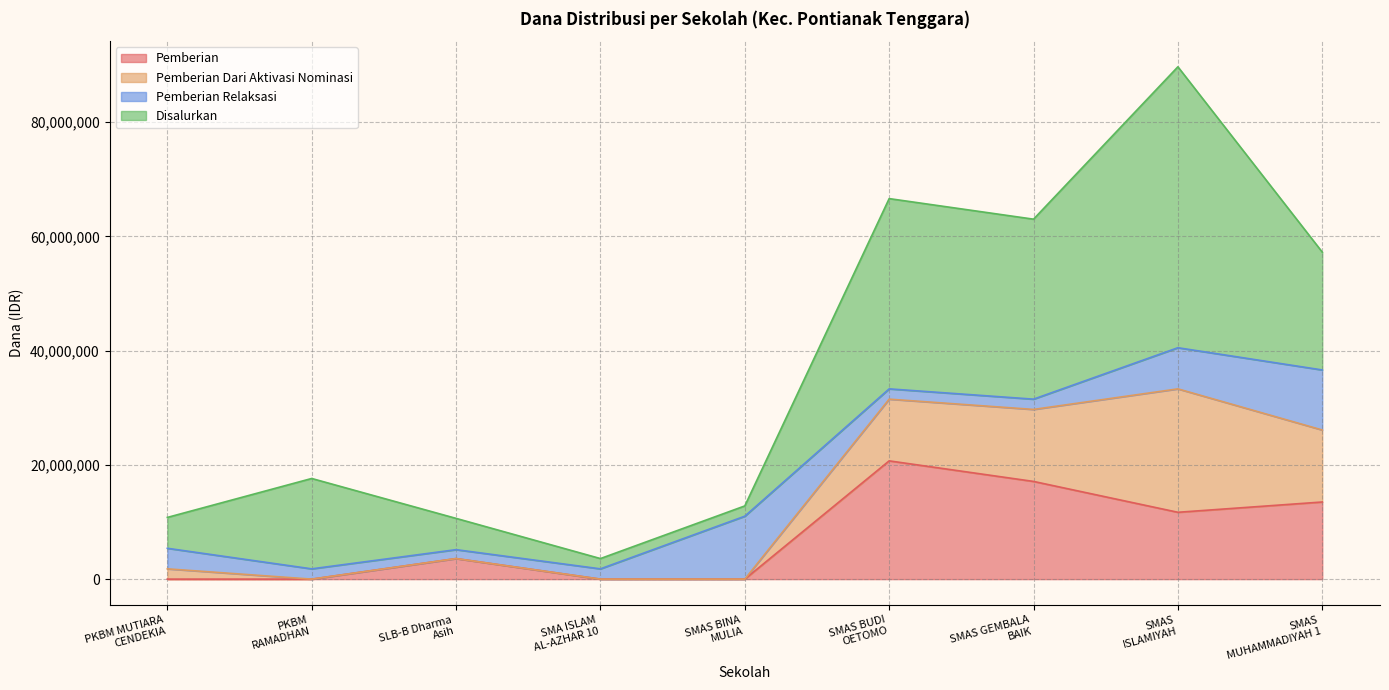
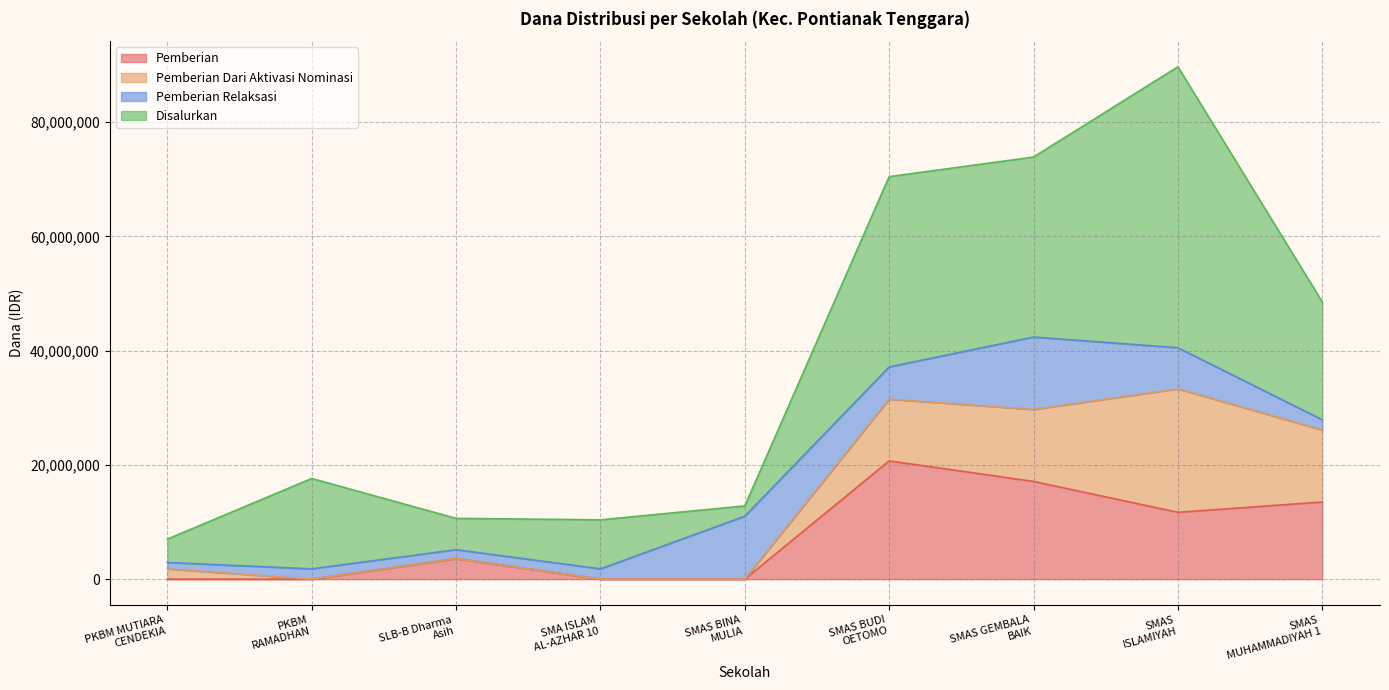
Pemberian Relaksasi, PKBM MUTIARA CENDEKIA: 4,000,000 -> 1,000,000
Disalurkan, PKBM MUTIARA CENDEKIA: 5,000,000 -> 4,000,000
Disalurkan, SMA ISLAM AL-AZHAR 10: 2,000,000 -> 9,000,000
Pemberian Relaksasi, SMAS BUDI OETOMO: 2,000,000 -> 6,000,000
Pemberian Relaksasi, SMAS GEMBALA BAIK: 2,000,000 -> 13,000,000
Pemberian Relaksasi, SMAS MUHAMMADIYAH 1: 11,000,000 -> 2,000,000
